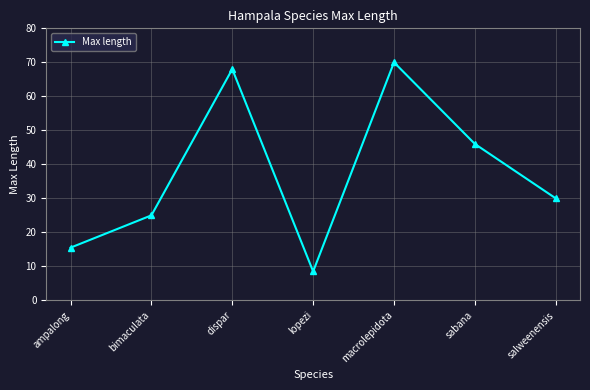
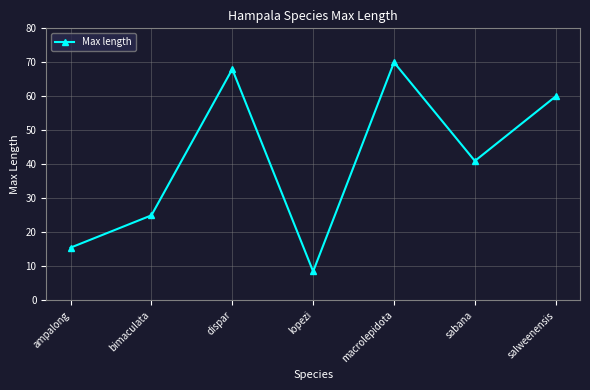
sabana: 46 -> 41
salweenensis: 30 -> 60
